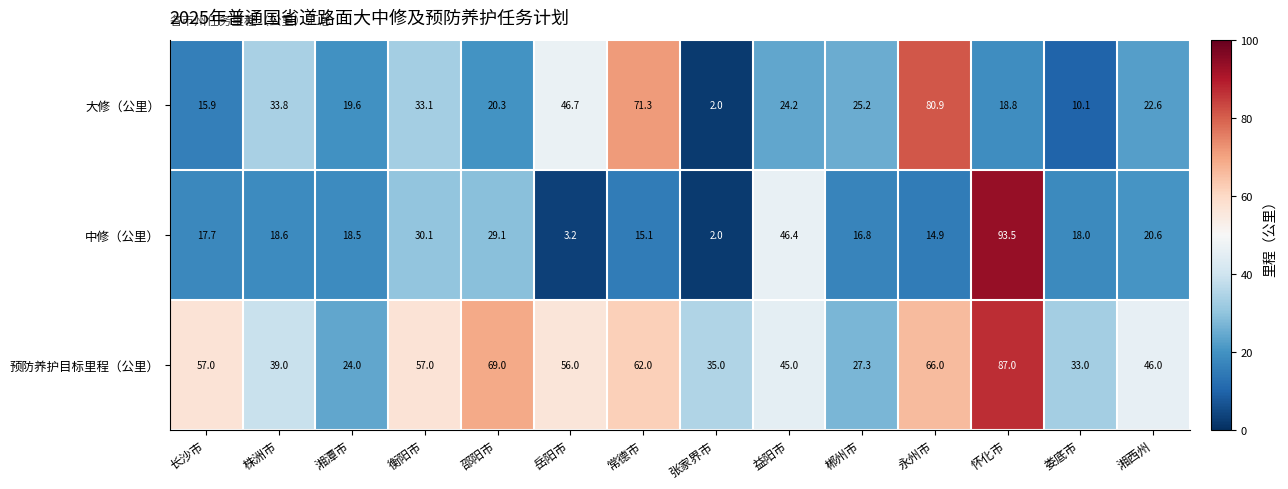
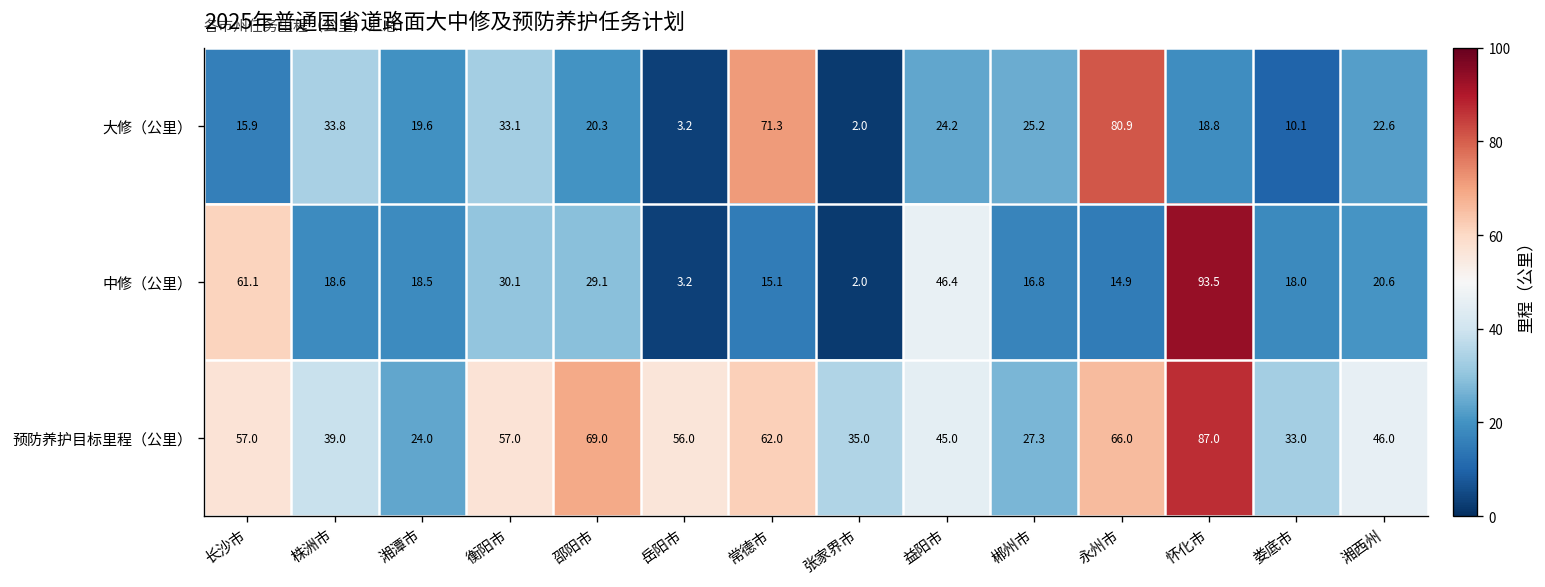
大修（公里）, 岳阳市: 46.7 -> 3.2
中修（公里）, 长沙市: 17.7 -> 61.1
